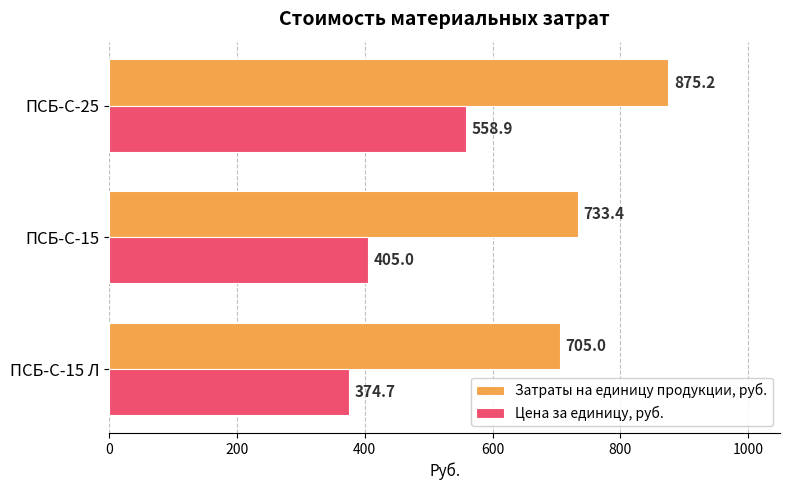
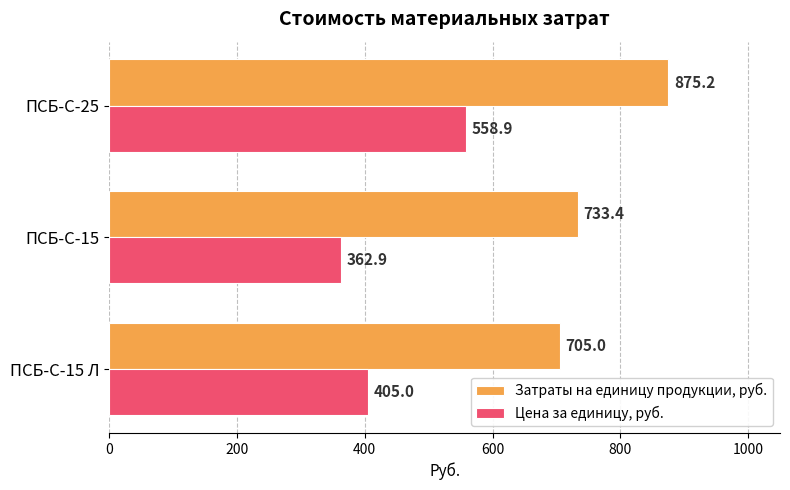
Цена за единицу, руб., ПСБ-С-15: 405.0 -> 362.9
Цена за единицу, руб., ПСБ-С-15 Л: 374.7 -> 405.0
